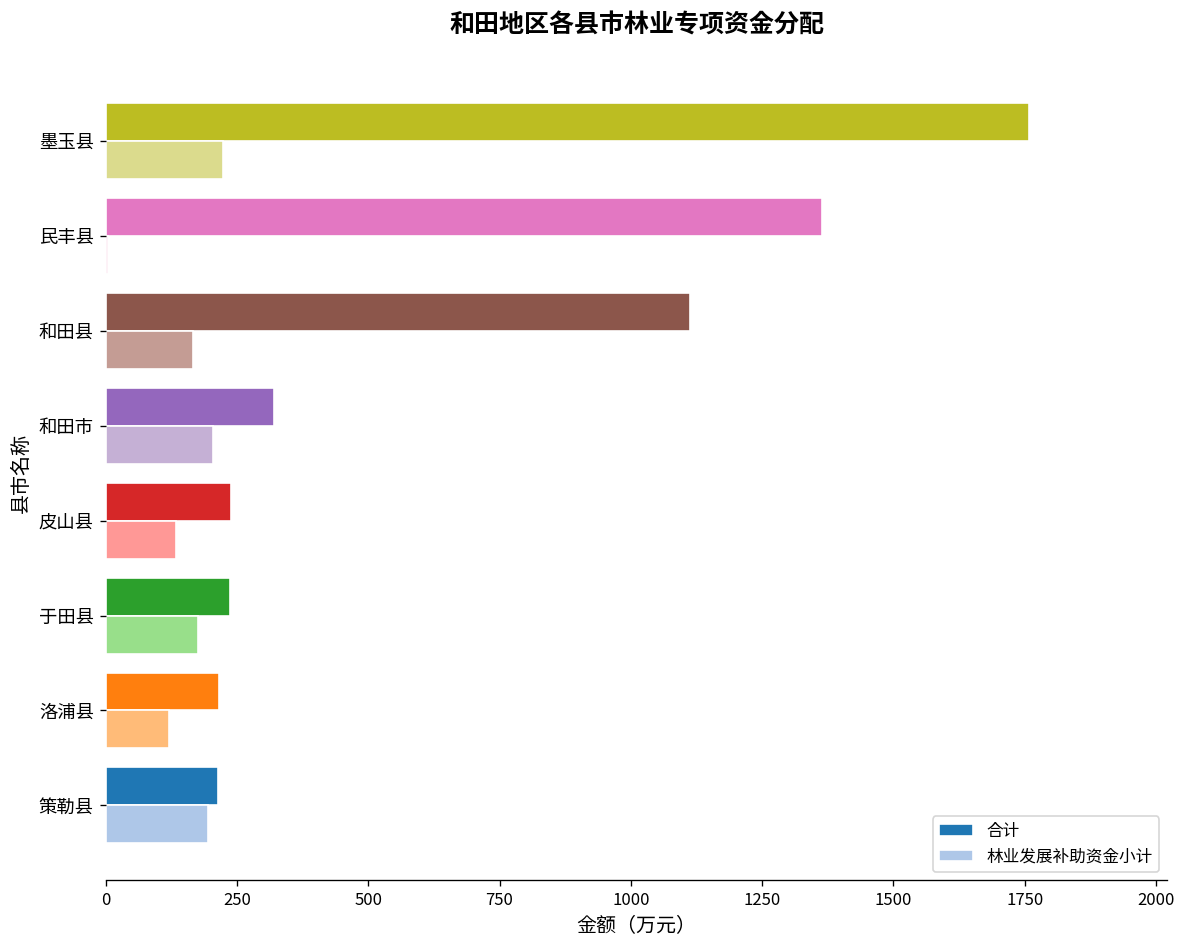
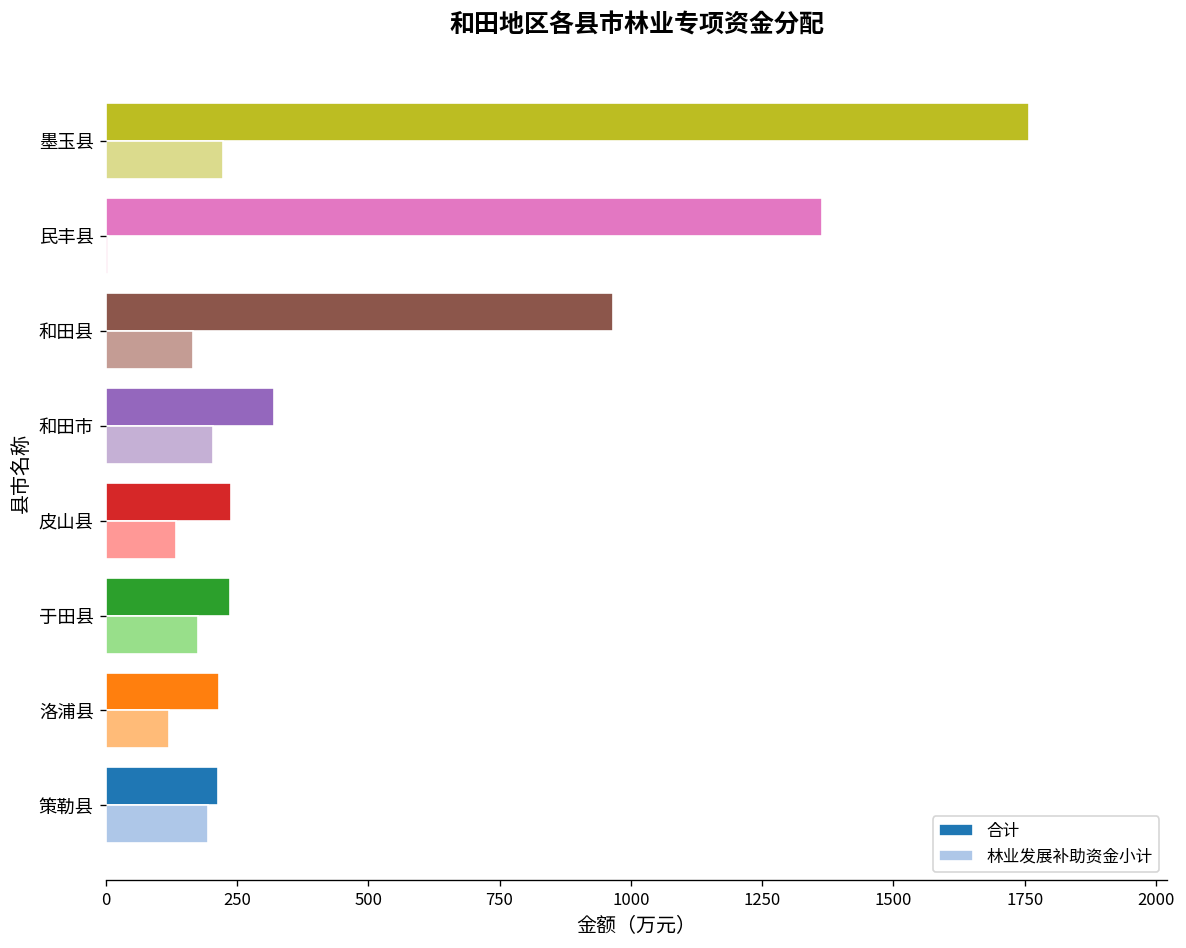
合计, 和田县: 1110 -> 970
